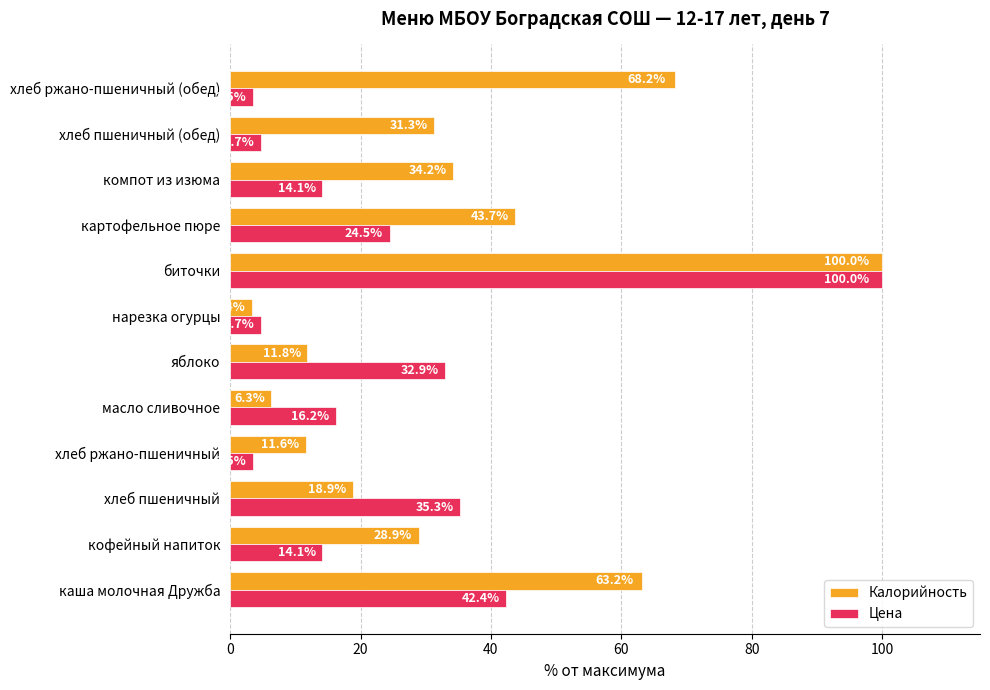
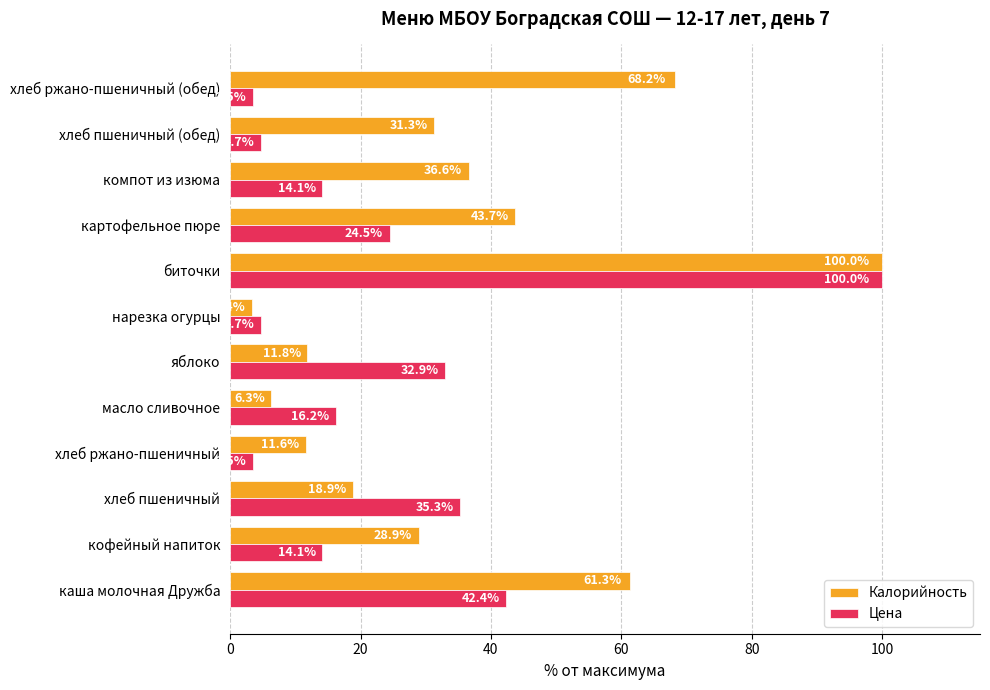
Калорийность, компот из изюма: 34.2% -> 36.6%
Калорийность, каша молочная Дружба: 63.2% -> 61.3%
